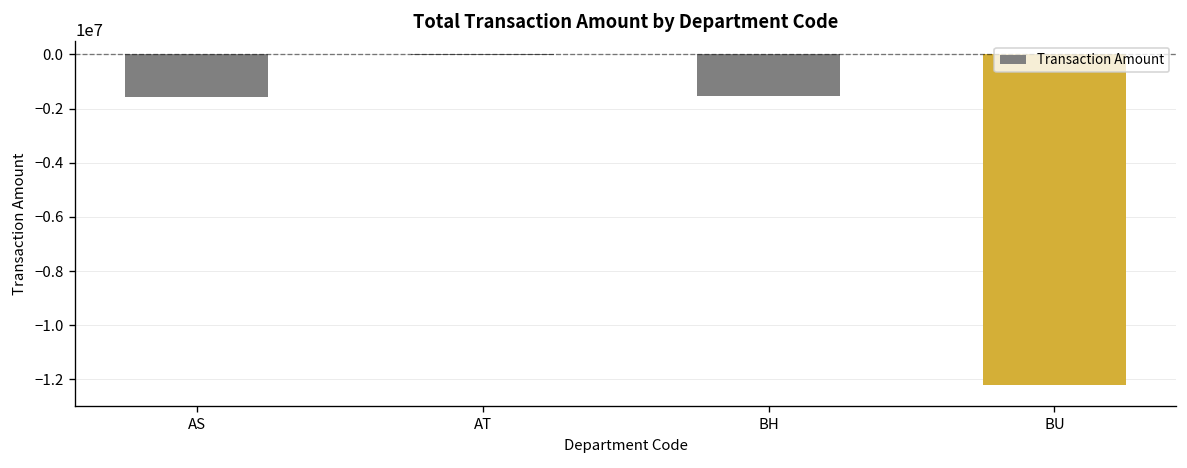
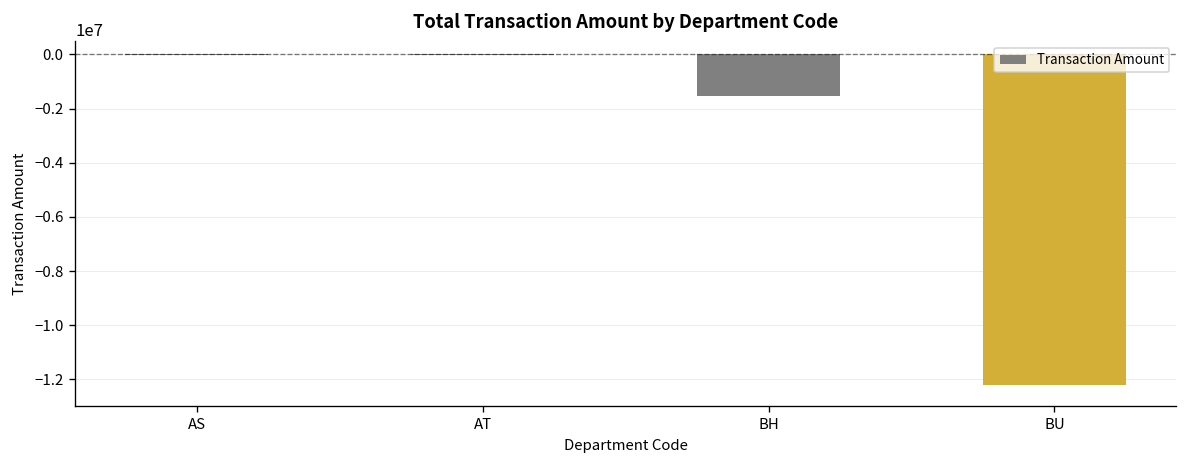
AS: -1600000 -> 0
